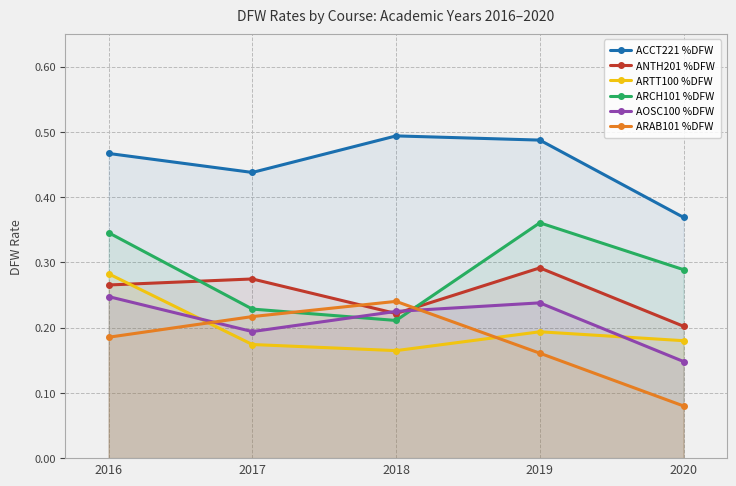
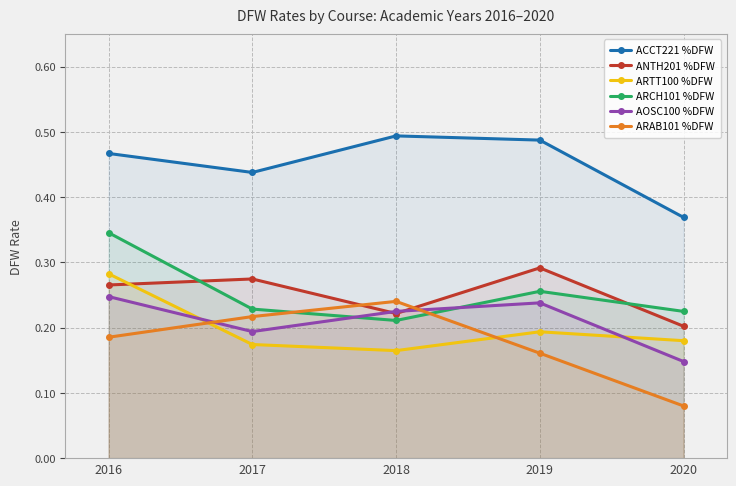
ARCH101 %DFW, 2019: 0.36 -> 0.26
ARCH101 %DFW, 2020: 0.29 -> 0.23
